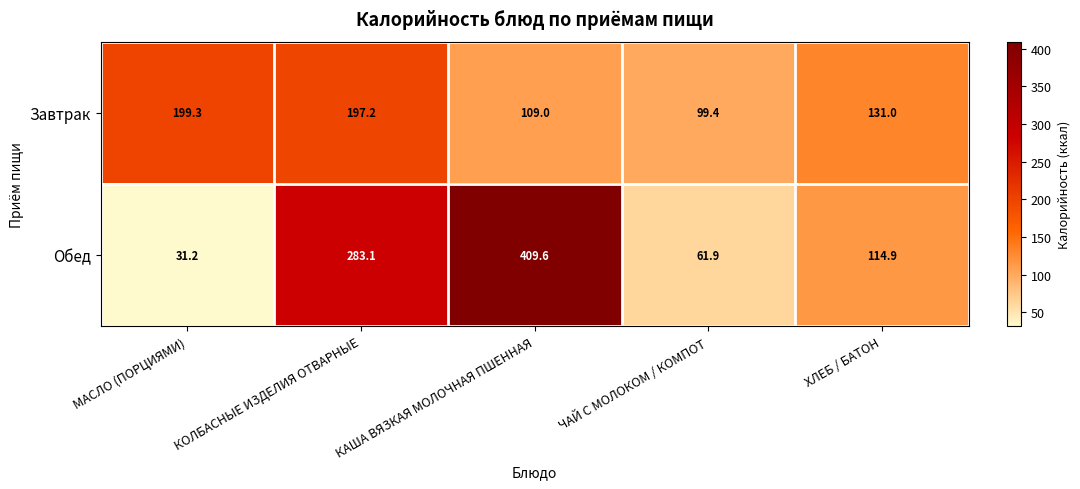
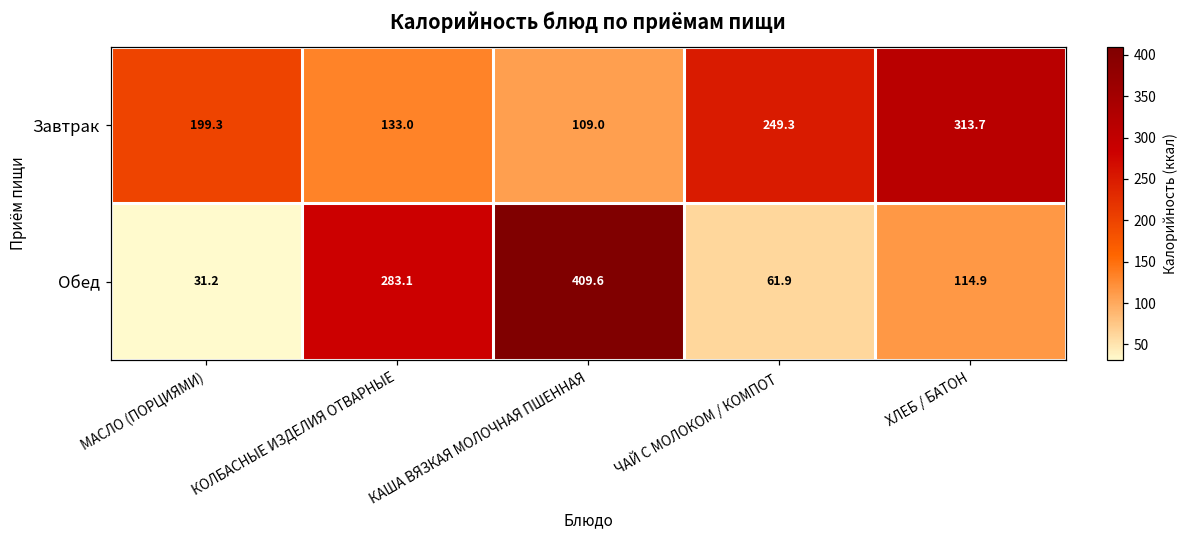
Завтрак, КОЛБАСНЫЕ ИЗДЕЛИЯ ОТВАРНЫЕ: 197.2 -> 133.0
Завтрак, ЧАЙ С МОЛОКОМ / КОМПОТ: 99.4 -> 249.3
Завтрак, ХЛЕБ / БАТОН: 131.0 -> 313.7
